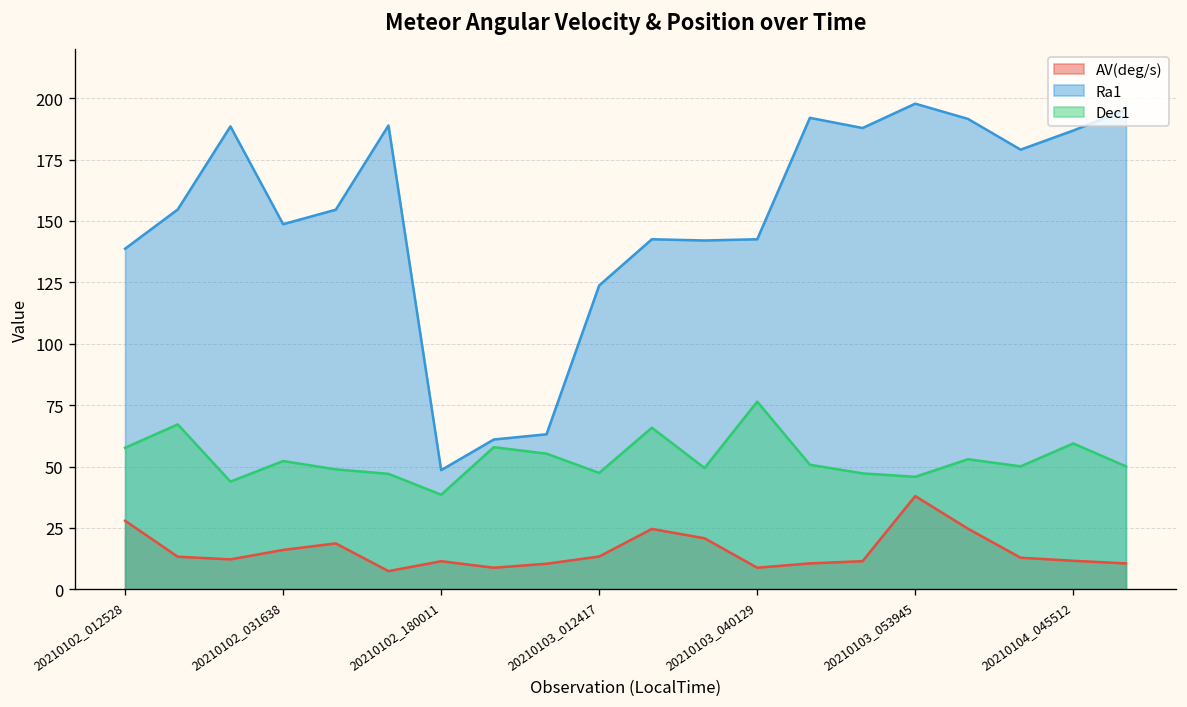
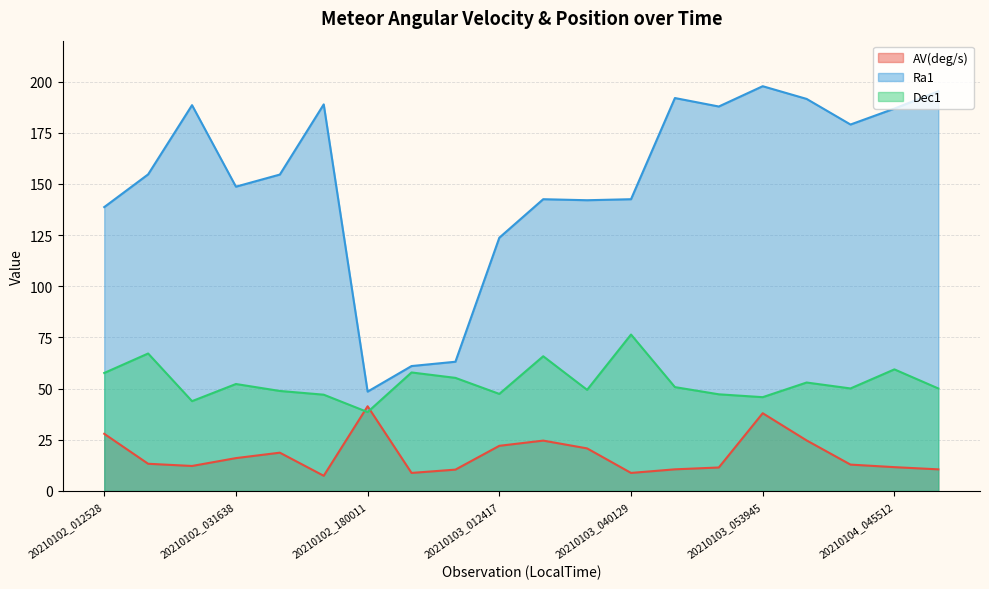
AV(deg/s), 20210102_180011: 11 -> 41
AV(deg/s), 20210103_012417: 13 -> 22
